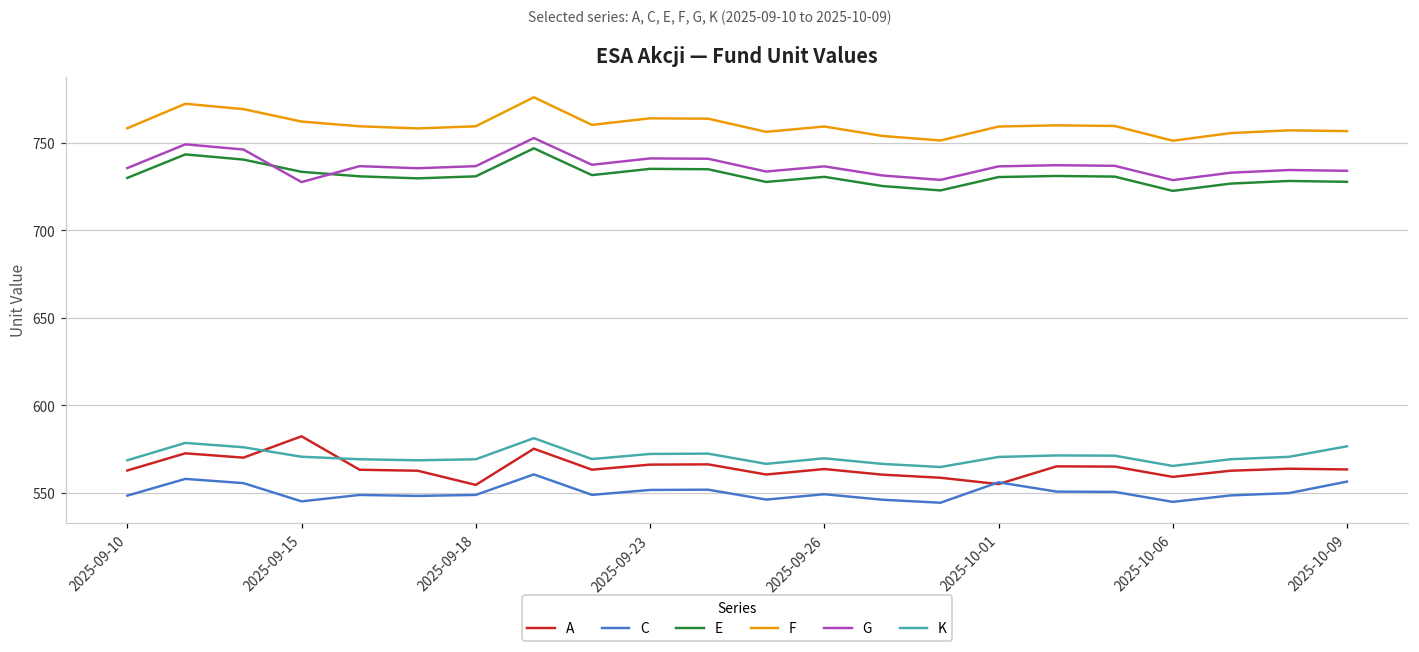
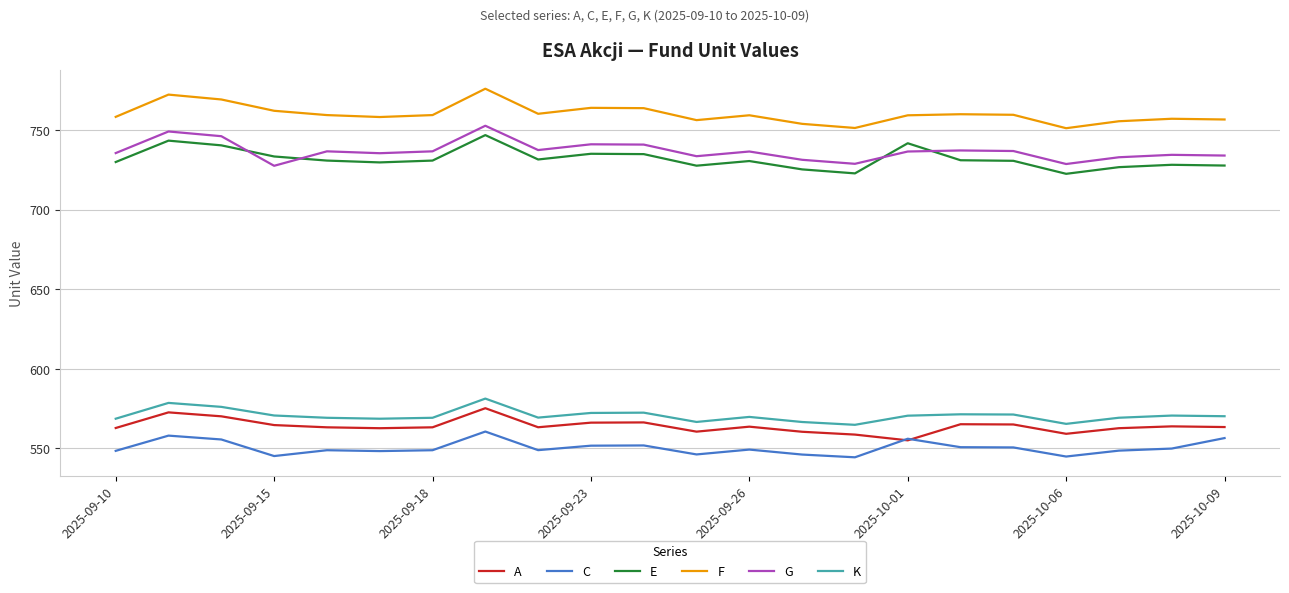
A, 2025-09-15: 582 -> 565
A, 2025-09-18: 555 -> 563
E, 2025-10-01: 731 -> 742
K, 2025-10-09: 577 -> 570
